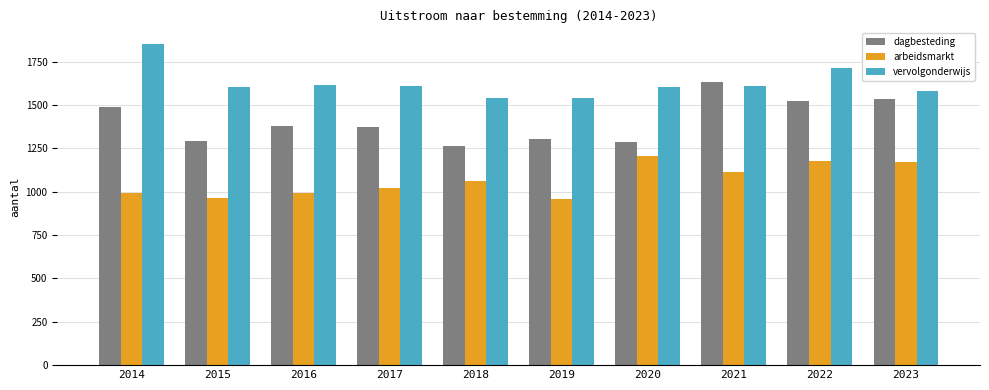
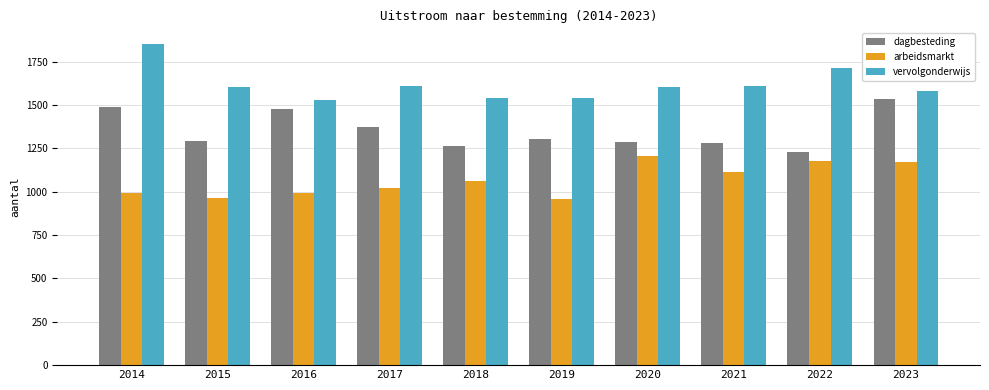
dagbesteding, 2016: 1380 -> 1480
vervolgonderwijs, 2016: 1610 -> 1530
dagbesteding, 2021: 1630 -> 1280
dagbesteding, 2022: 1520 -> 1230
